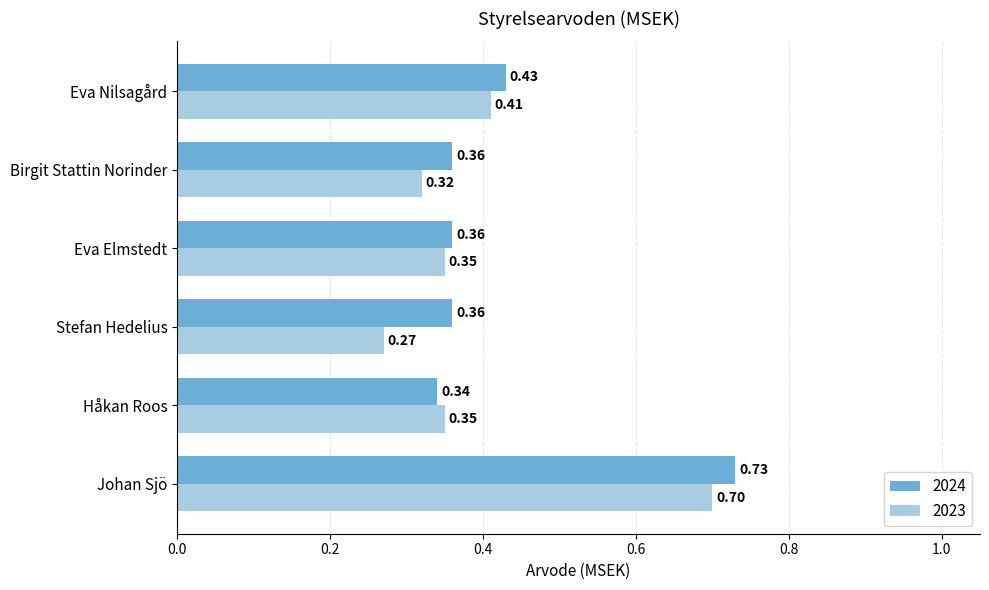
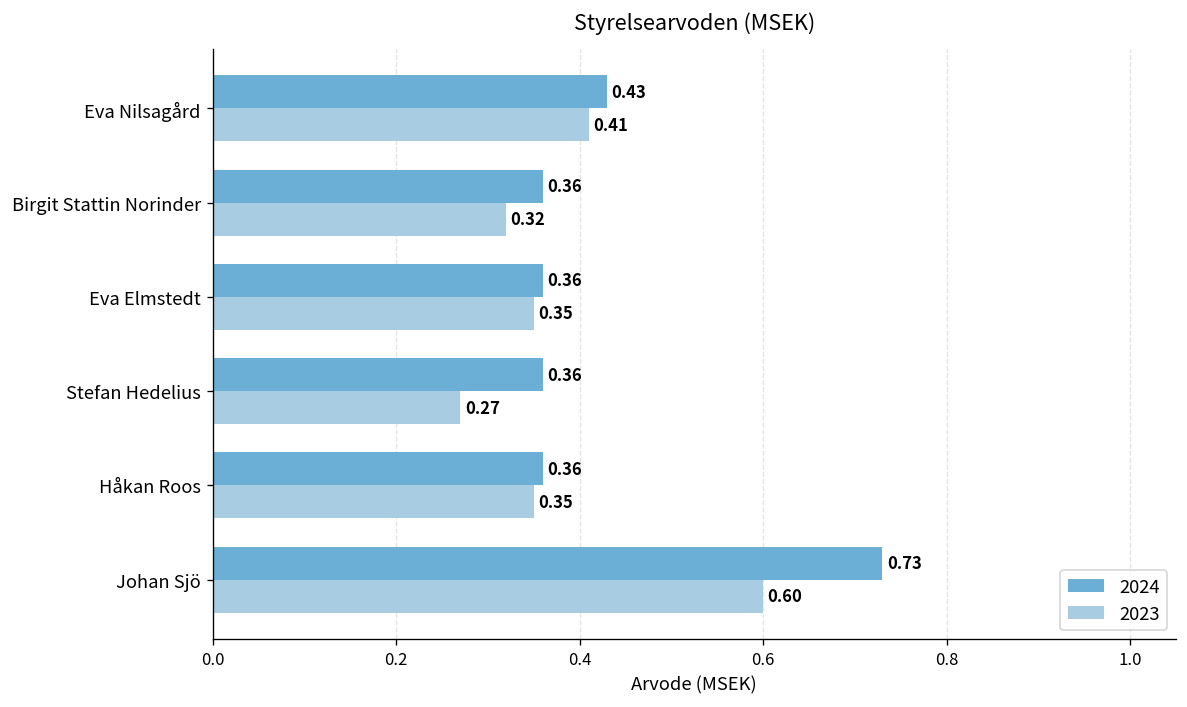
2024, Håkan Roos: 0.34 -> 0.36
2023, Johan Sjö: 0.70 -> 0.60
